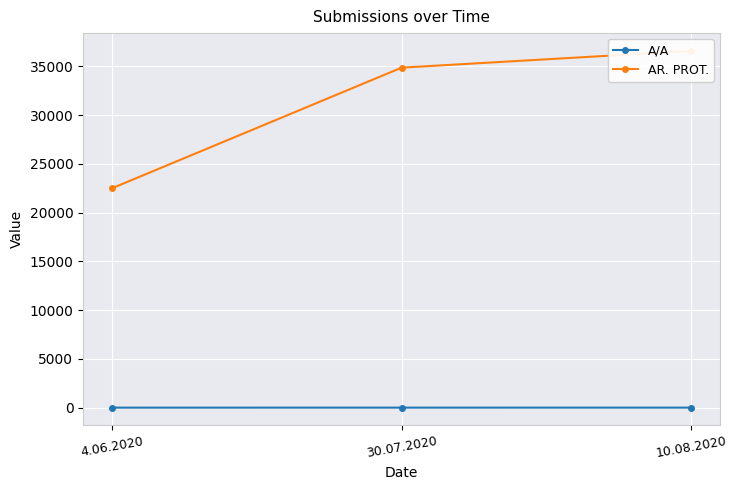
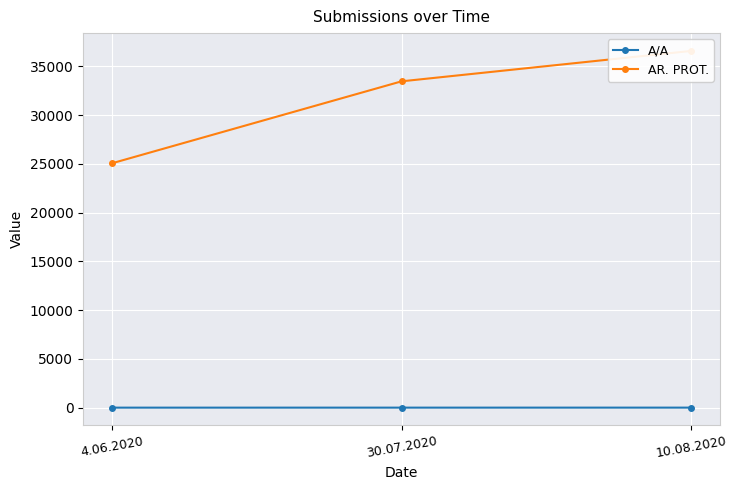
AR. PROT., 4.06.2020: 23000 -> 25000
AR. PROT., 30.07.2020: 35000 -> 33000
